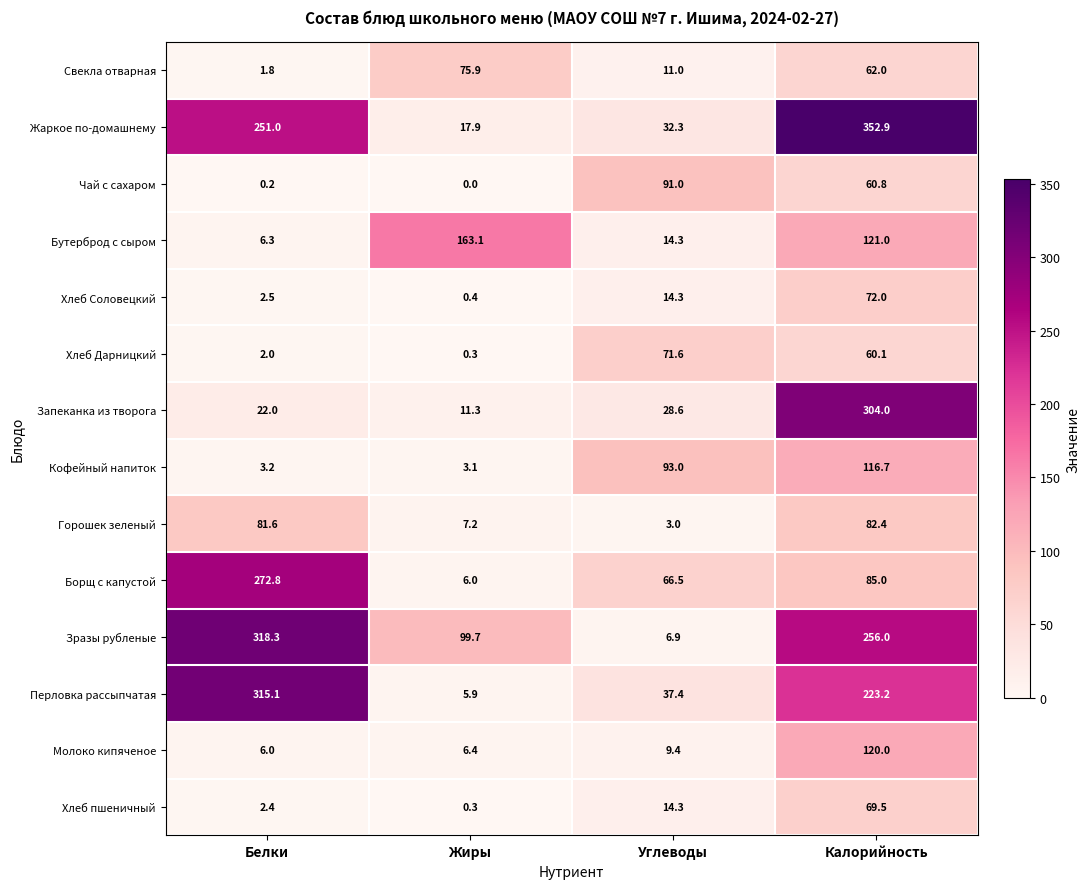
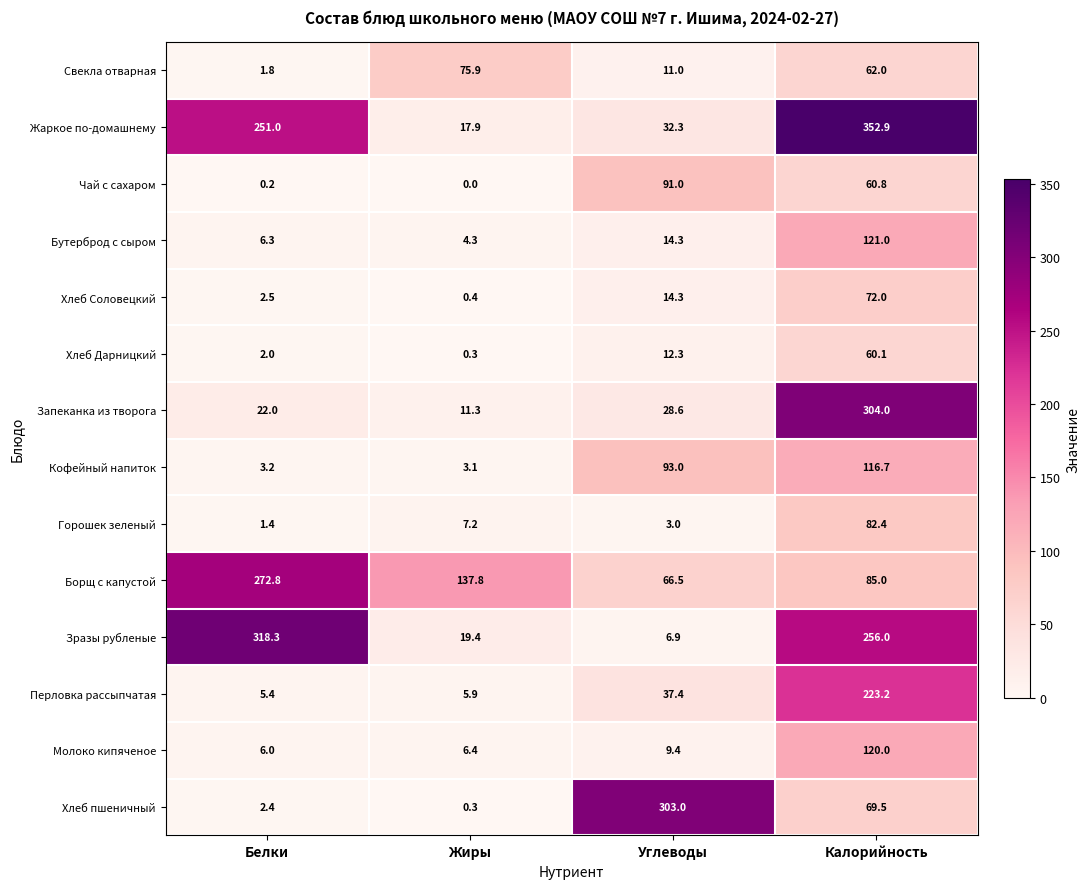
Бутерброд с сыром, Жиры: 163.1 -> 4.3
Хлеб Дарницкий, Углеводы: 71.6 -> 12.3
Горошек зеленый, Белки: 81.6 -> 1.4
Борщ с капустой, Жиры: 6.0 -> 137.8
Зразы рубленые, Жиры: 99.7 -> 19.4
Перловка рассыпчатая, Белки: 315.1 -> 5.4
Хлеб пшеничный, Углеводы: 14.3 -> 303.0
